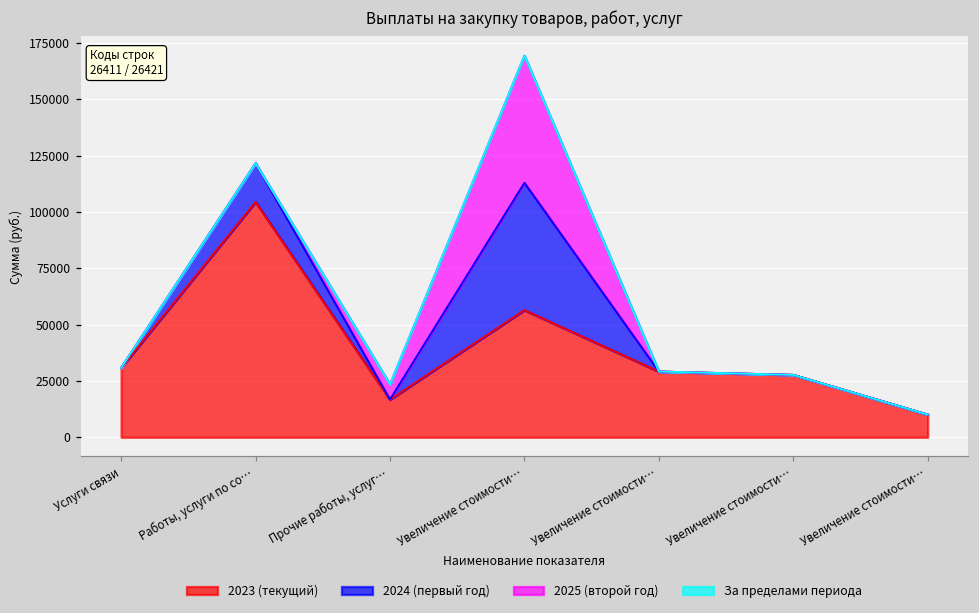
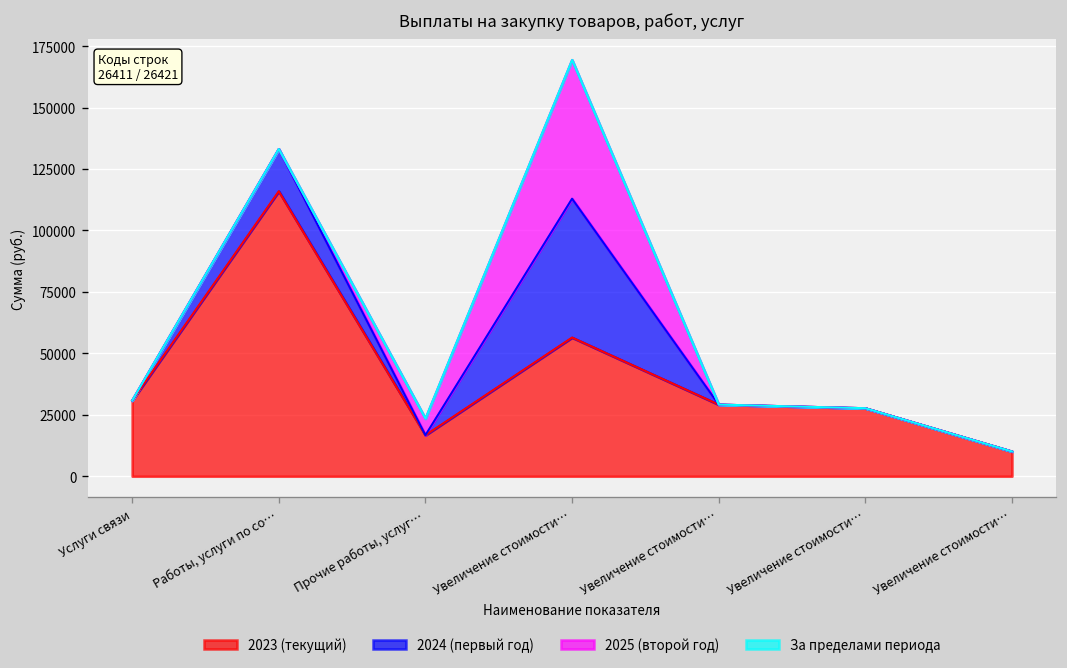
2023 (текущий), Работы, услуги по со…: 104000 -> 116000
